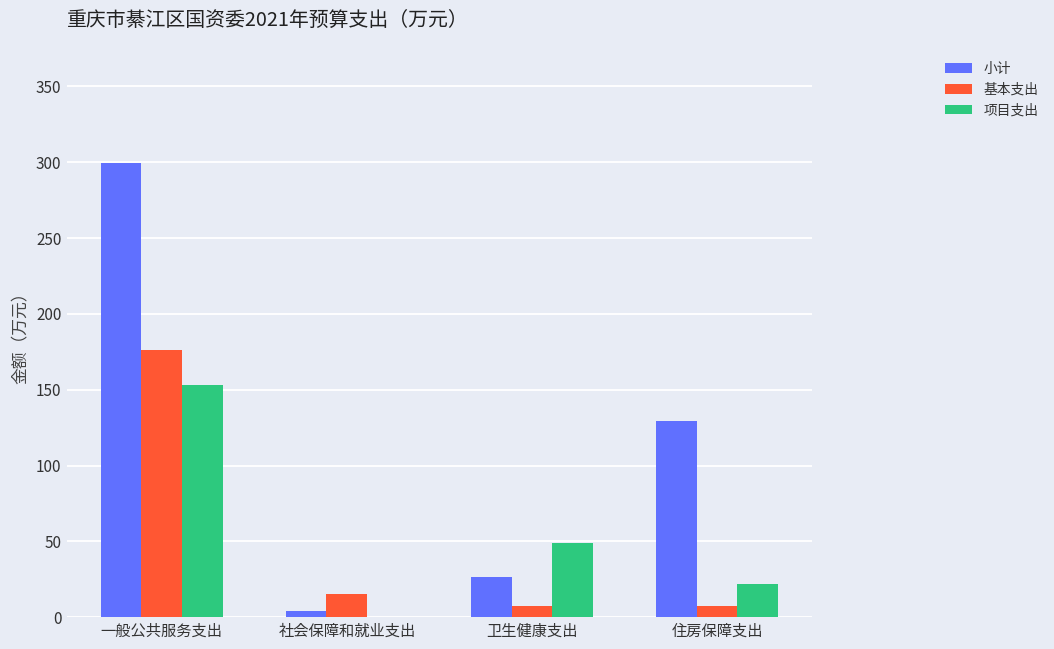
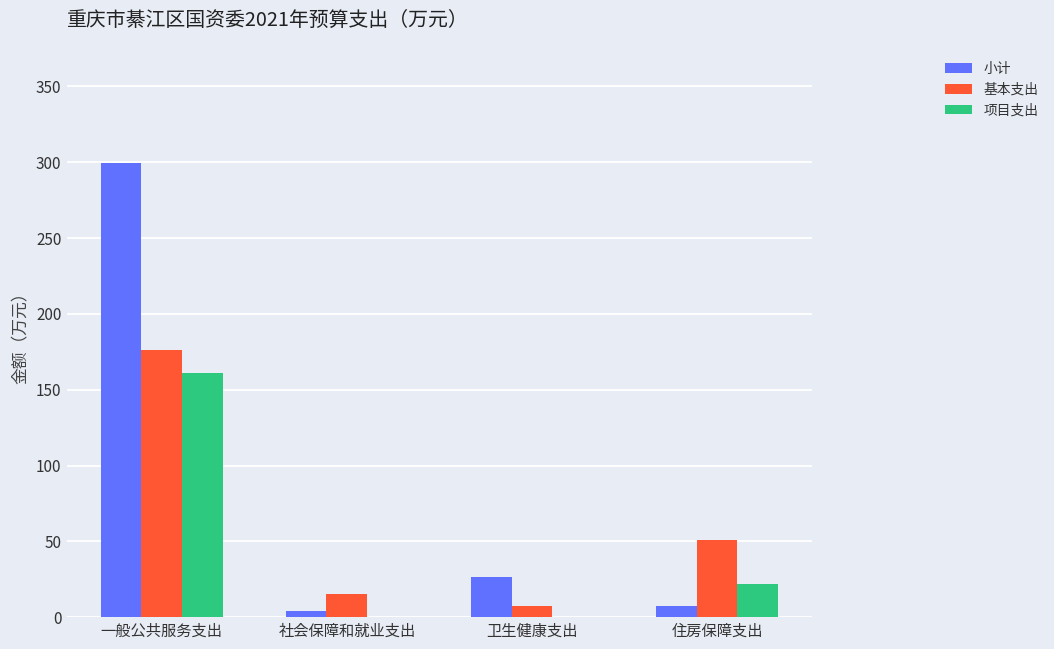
项目支出, 一般公共服务支出: 153 -> 161
项目支出, 卫生健康支出: 49 -> 0
小计, 住房保障支出: 129 -> 8
基本支出, 住房保障支出: 8 -> 51
